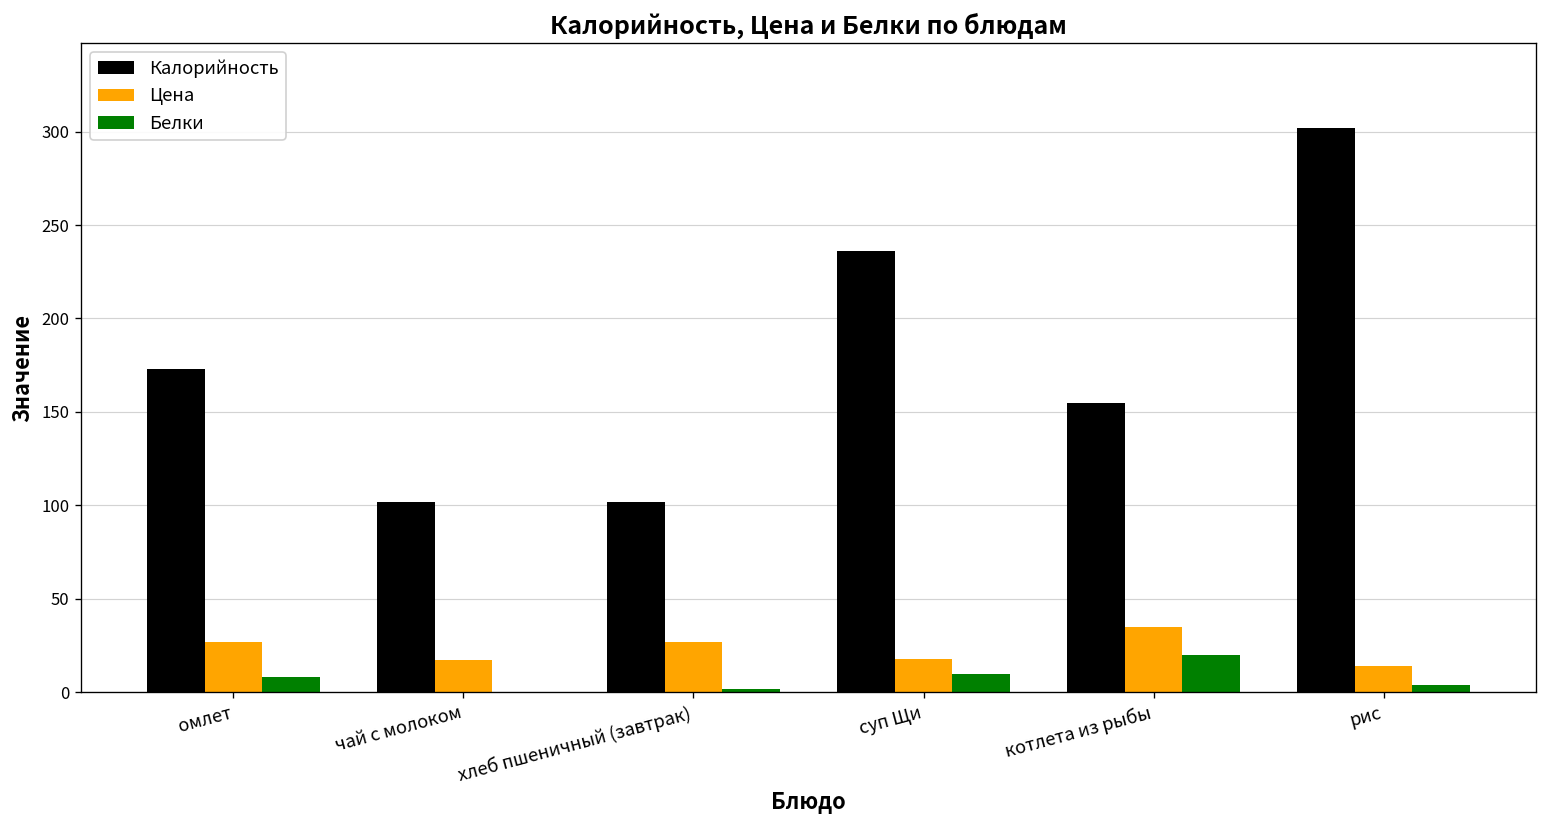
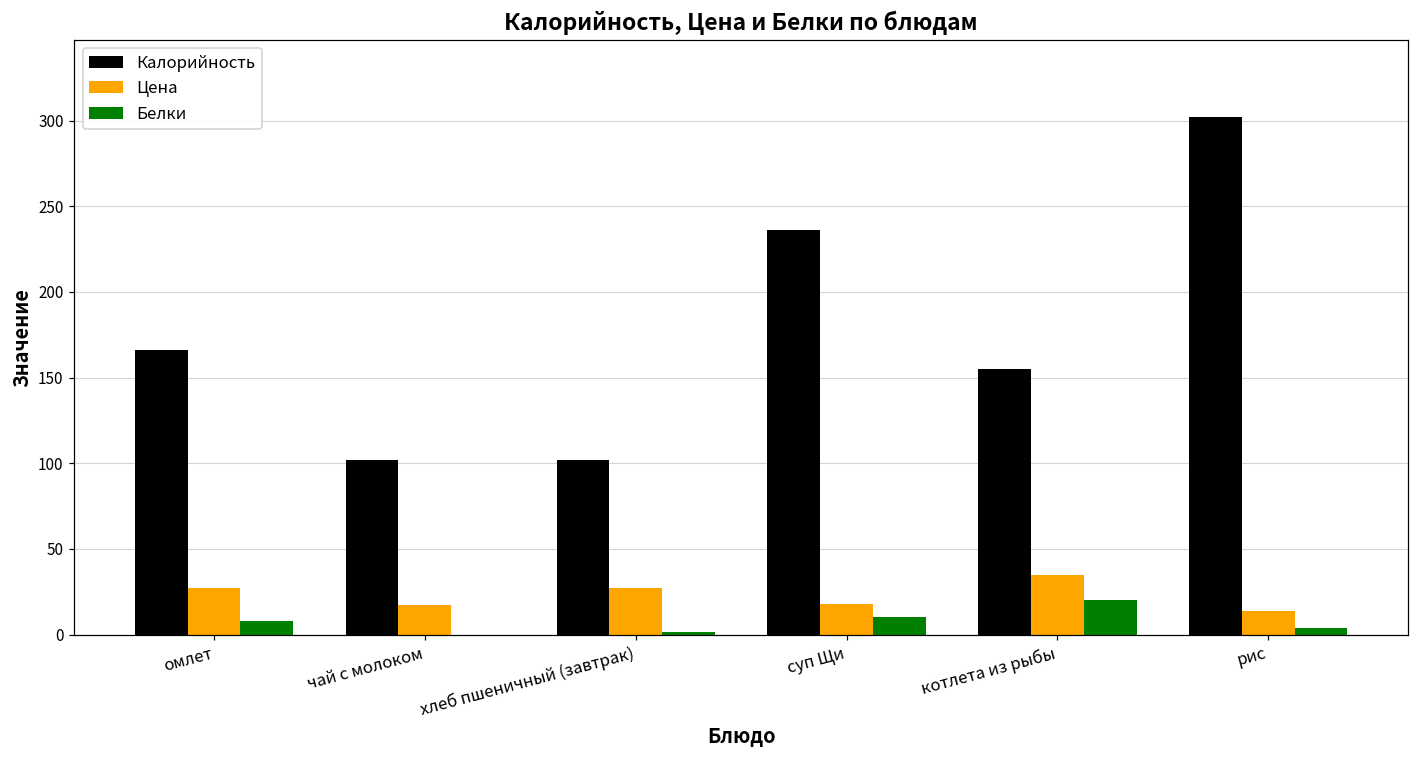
Калорийность, омлет: 173 -> 166
